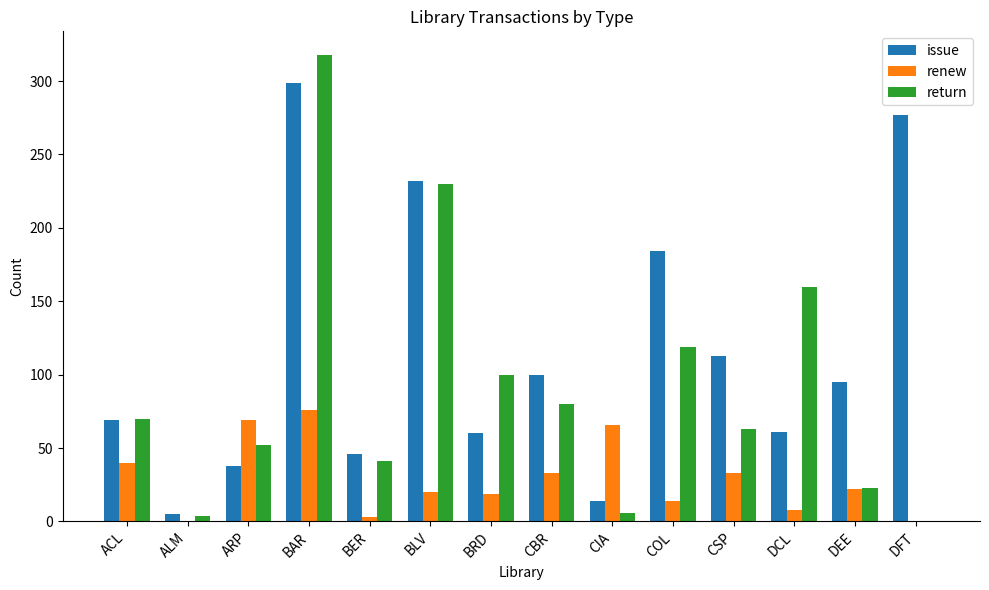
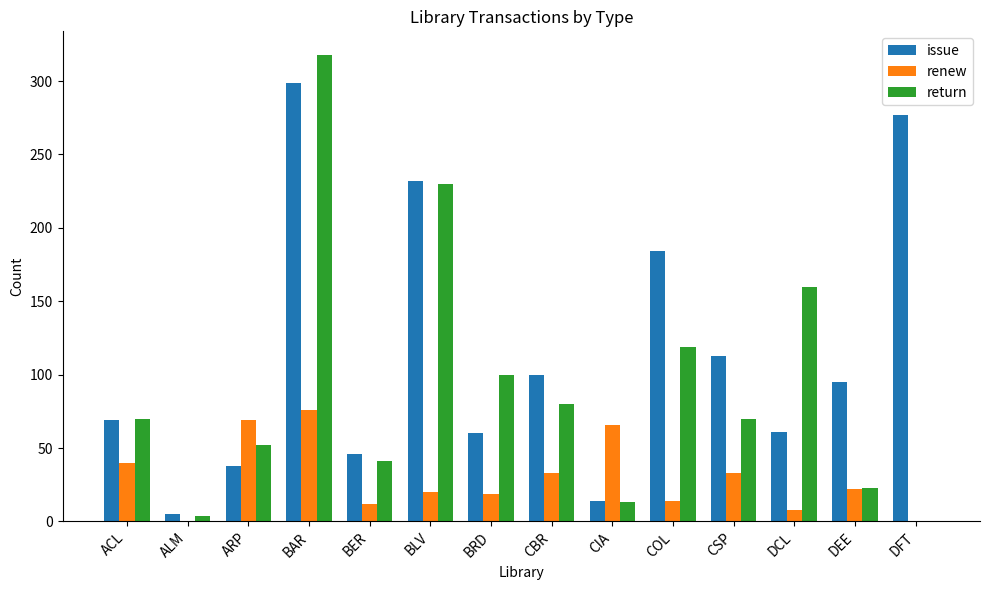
renew, BER: 3 -> 12
return, CIA: 6 -> 13
return, CSP: 63 -> 70
